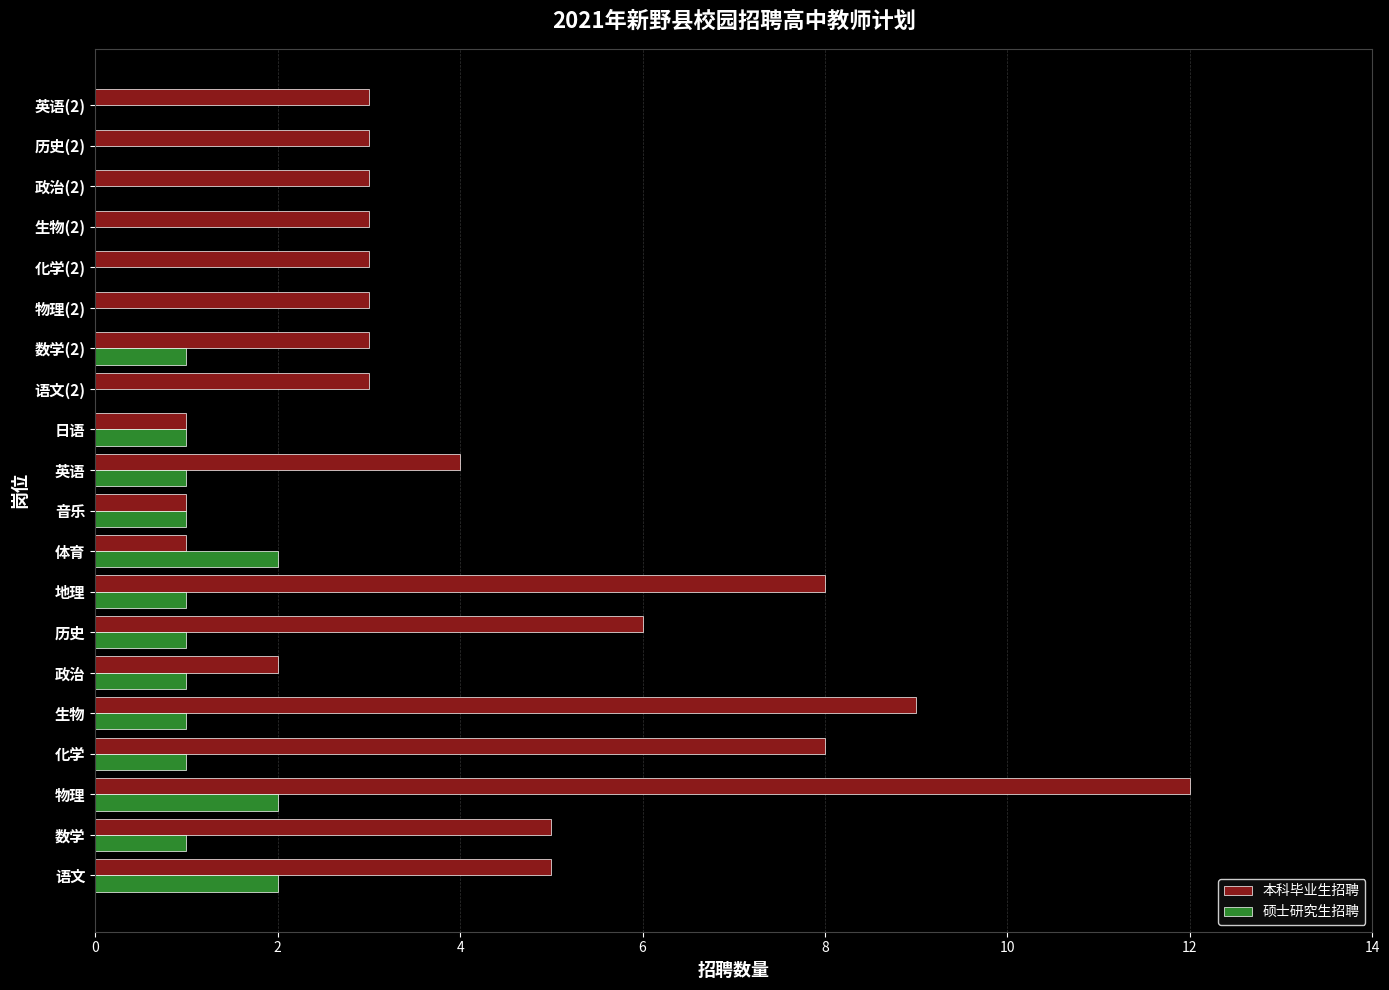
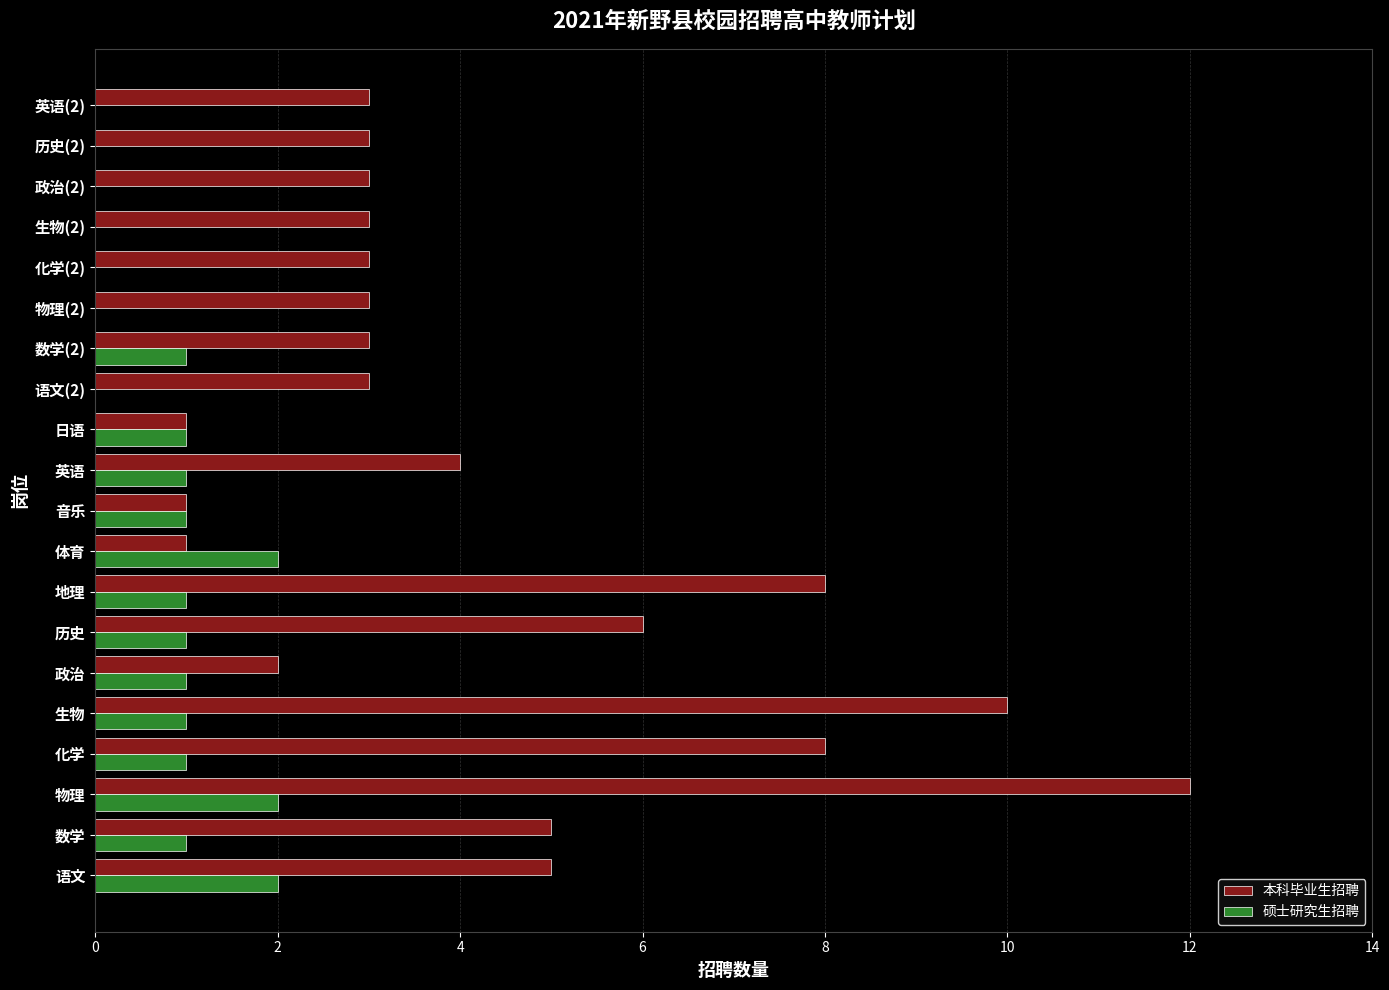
本科毕业生招聘, 生物: 9 -> 10
